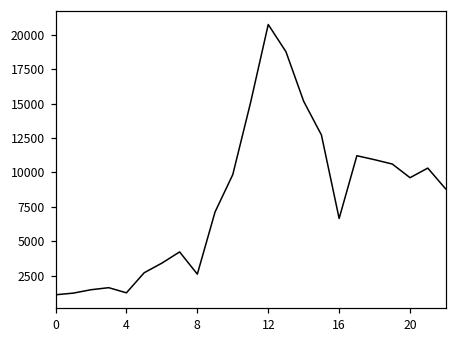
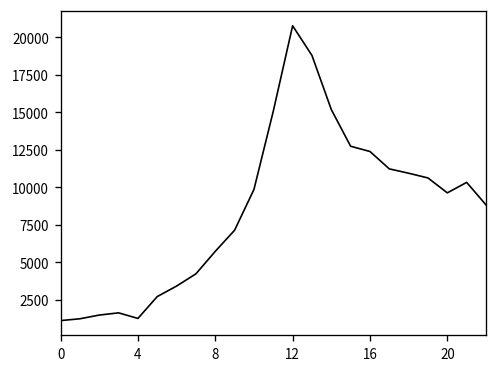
8: 2600 -> 5700
16: 6700 -> 12400
